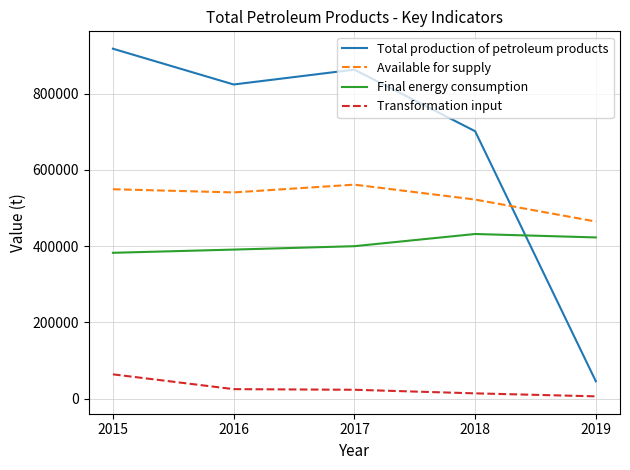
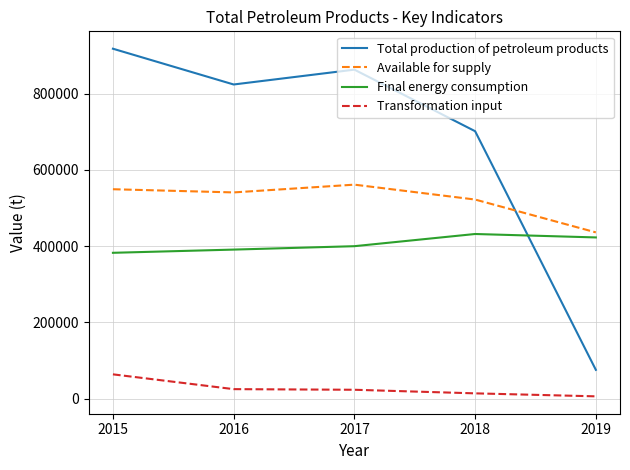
Total production of petroleum products, 2019: 50000 -> 80000
Available for supply, 2019: 460000 -> 440000
